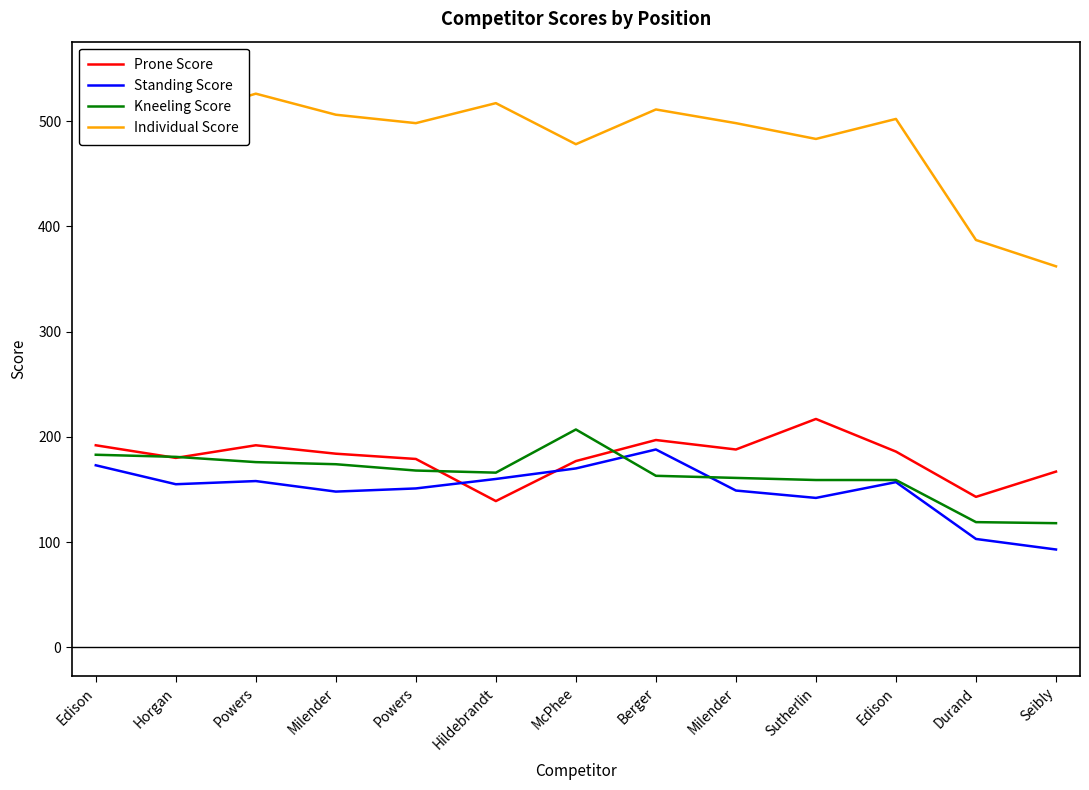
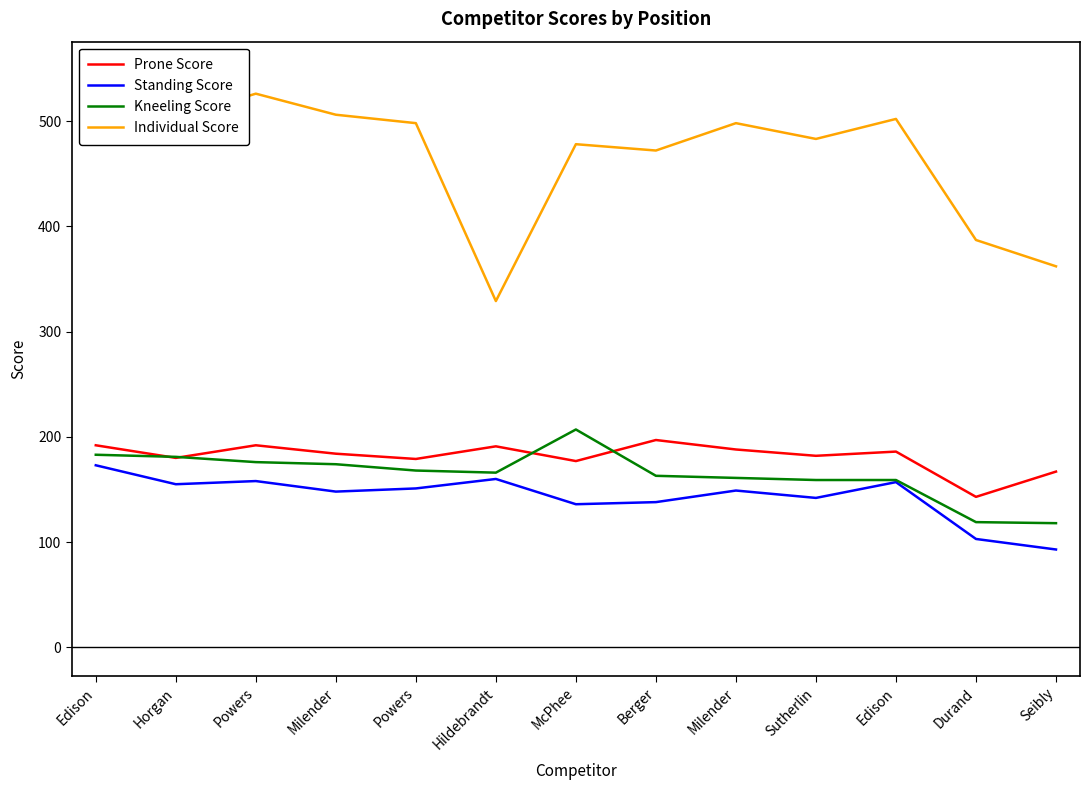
Prone Score, Hildebrandt: 139 -> 191
Individual Score, Hildebrandt: 517 -> 329
Standing Score, McPhee: 170 -> 136
Standing Score, Berger: 188 -> 138
Individual Score, Berger: 511 -> 472
Prone Score, Sutherlin: 217 -> 182
